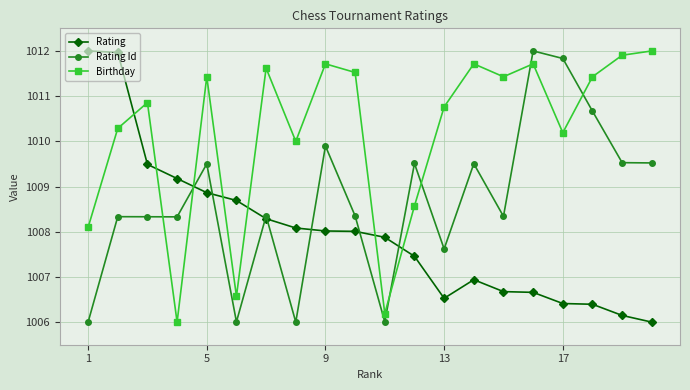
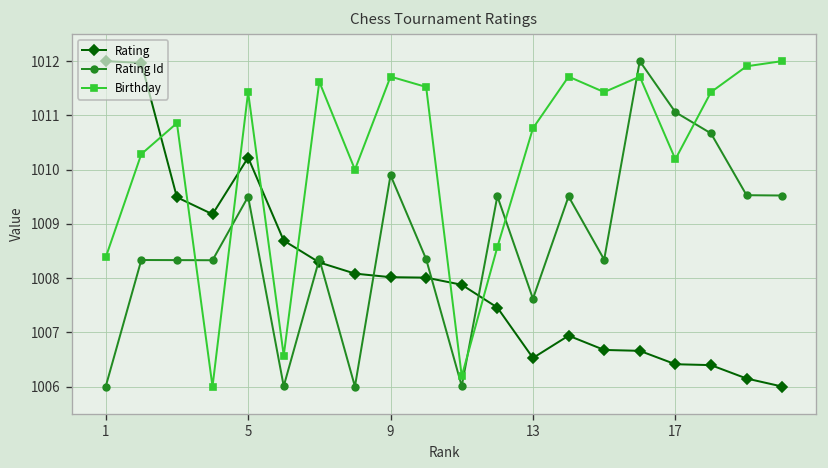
Birthday, 1: 1008.1 -> 1008.4
Rating, 5: 1008.9 -> 1010.2
Rating Id, 17: 1011.8 -> 1011.1
